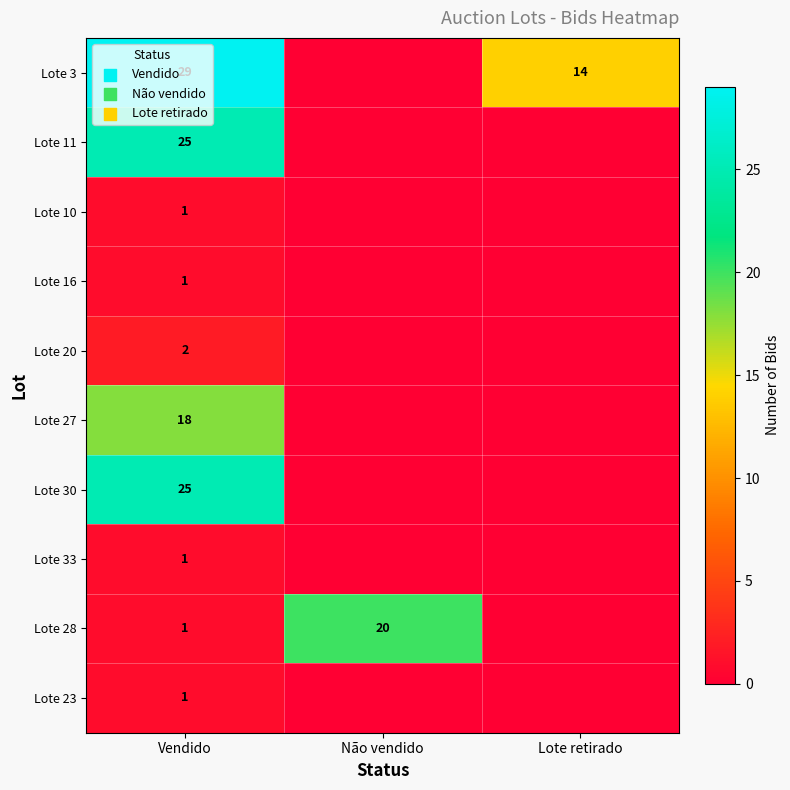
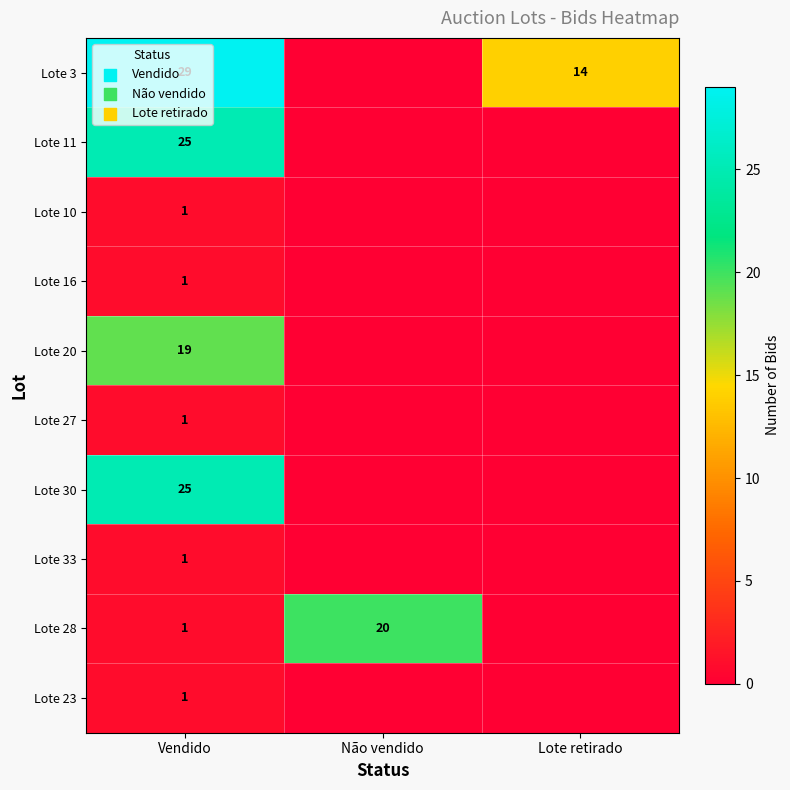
Lote 20, Vendido: 2 -> 19
Lote 27, Vendido: 18 -> 1
